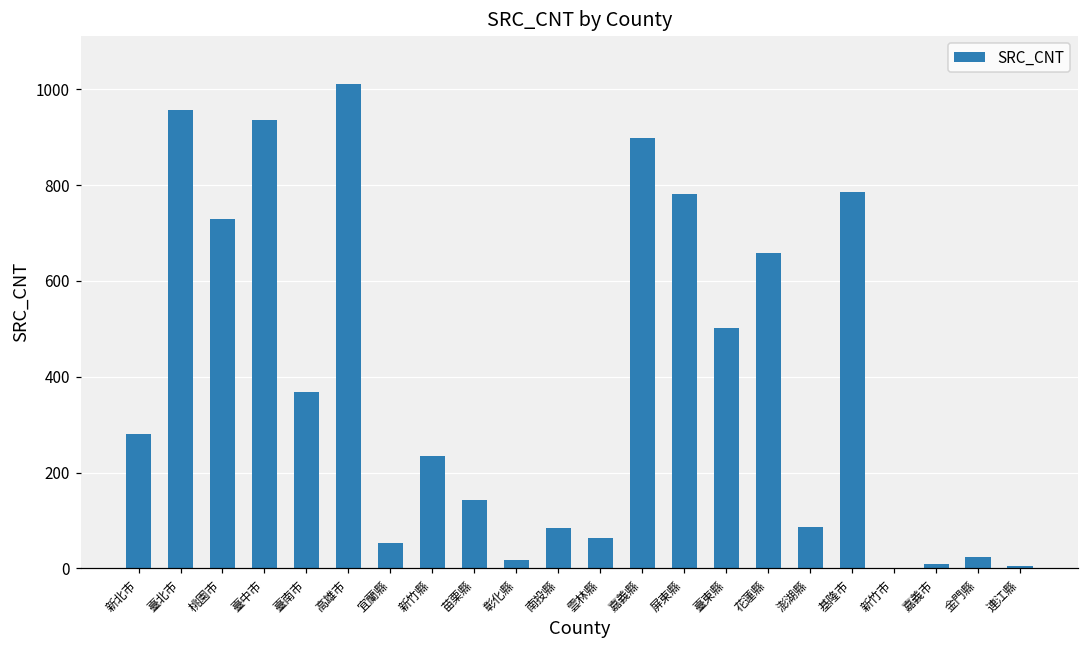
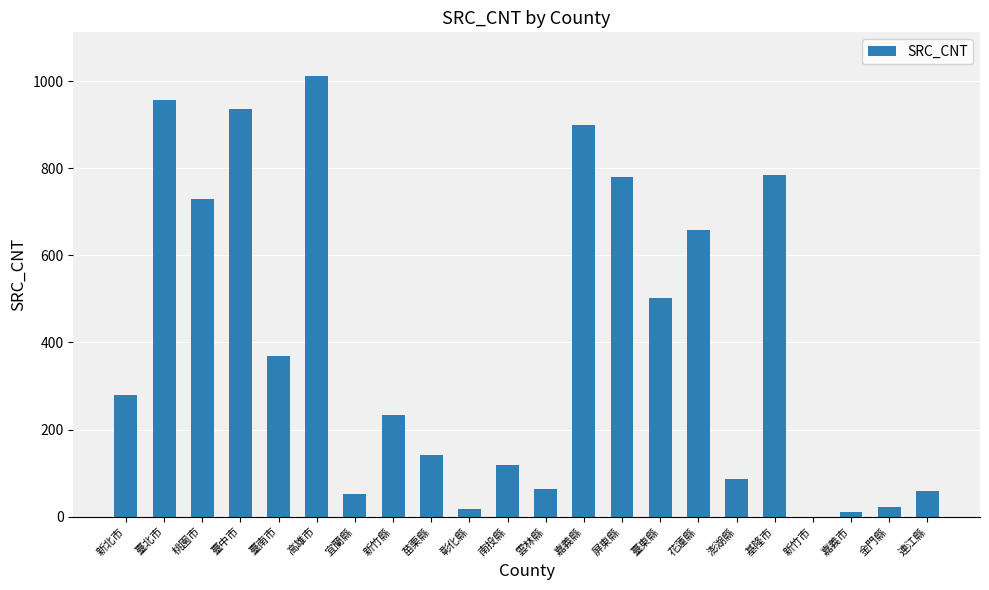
南投縣: 90 -> 120
連江縣: 0 -> 60
